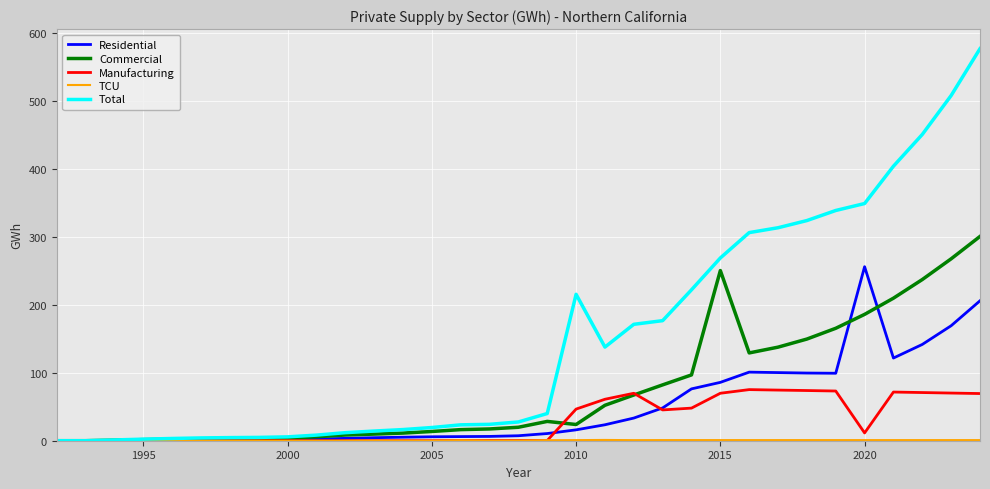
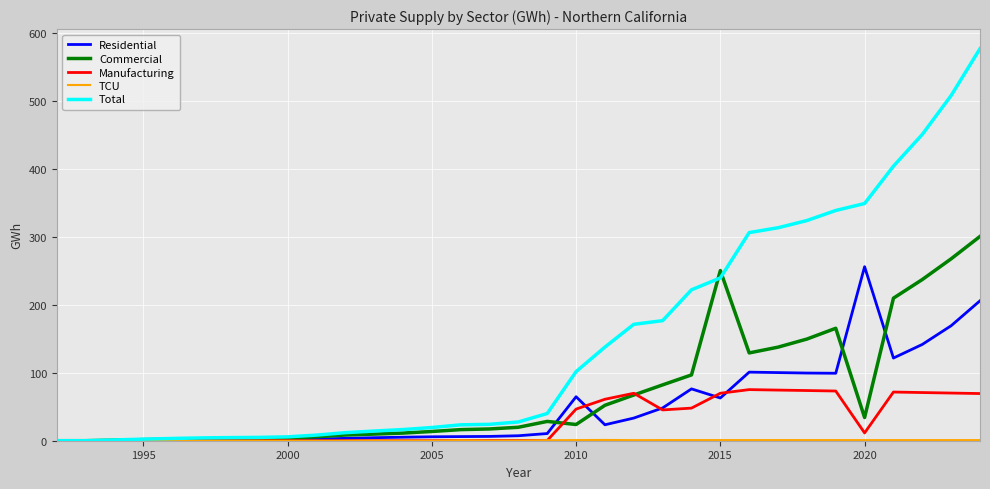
Residential, 2010: 20 -> 60
Total, 2010: 220 -> 100
Residential, 2015: 90 -> 60
Total, 2015: 270 -> 240
Commercial, 2020: 190 -> 30
